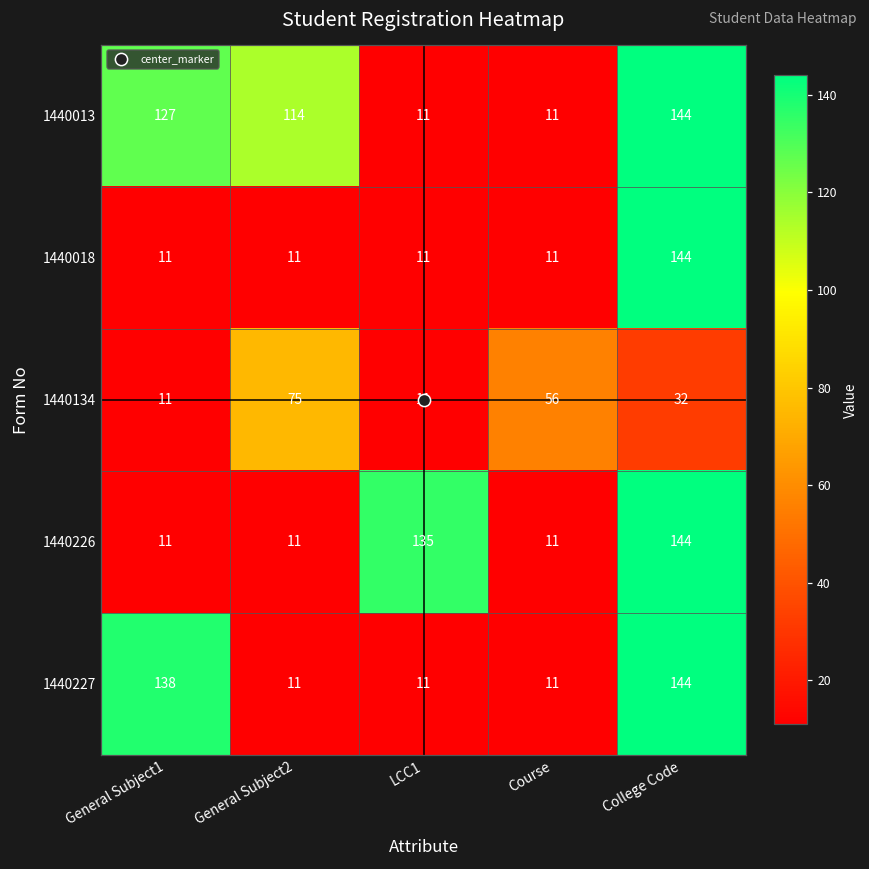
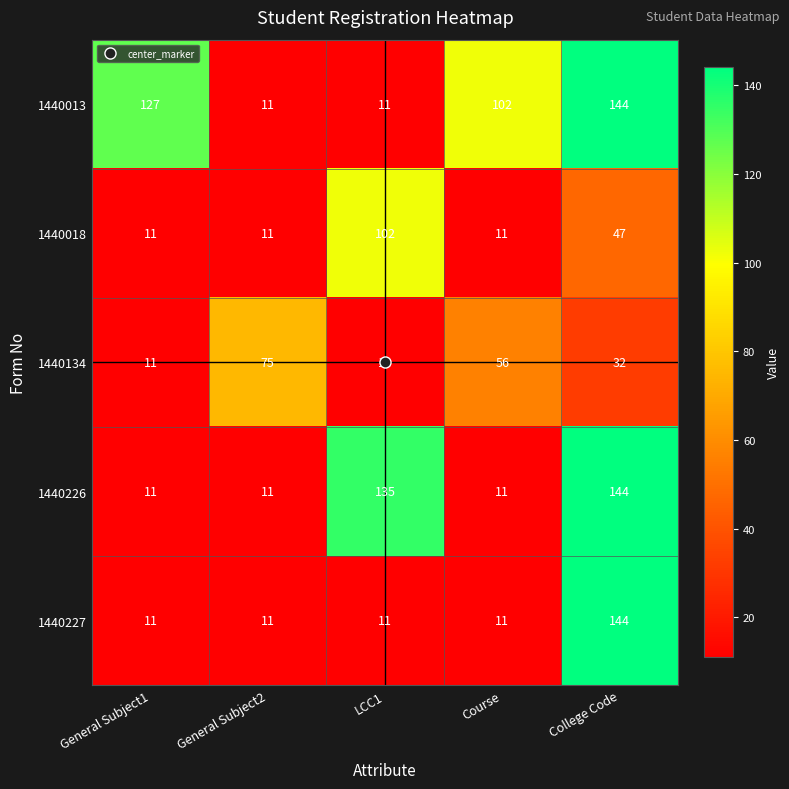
1440013, General Subject2: 114 -> 11
1440013, Course: 11 -> 102
1440018, LCC1: 11 -> 102
1440018, College Code: 144 -> 47
1440227, General Subject1: 138 -> 11
